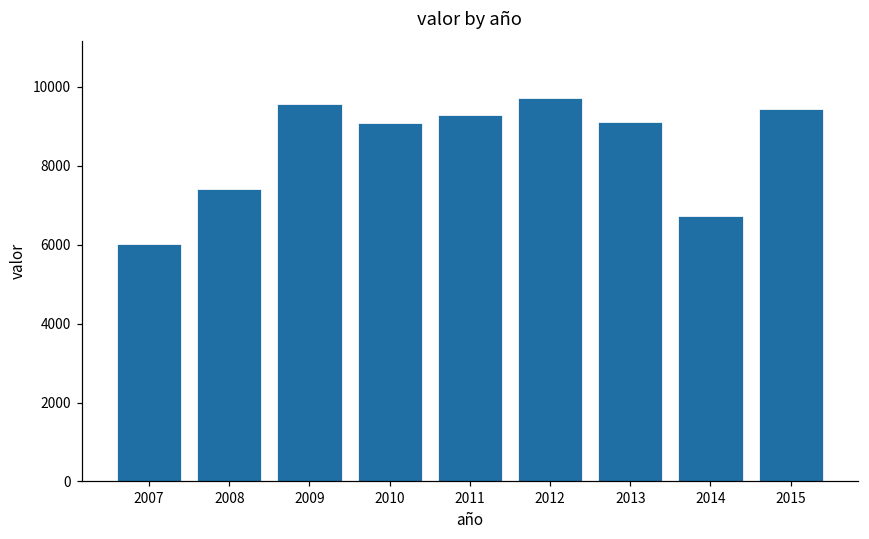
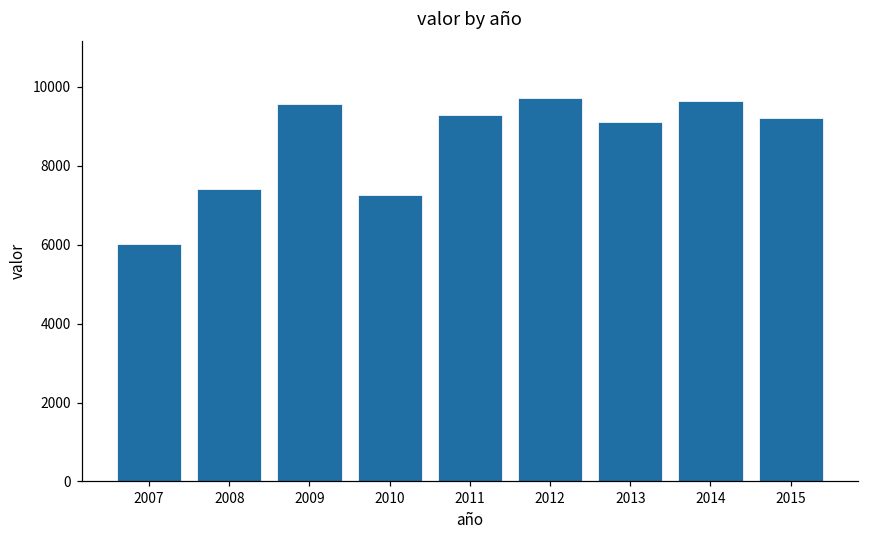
2010: 9100 -> 7300
2014: 6700 -> 9600
2015: 9400 -> 9200
